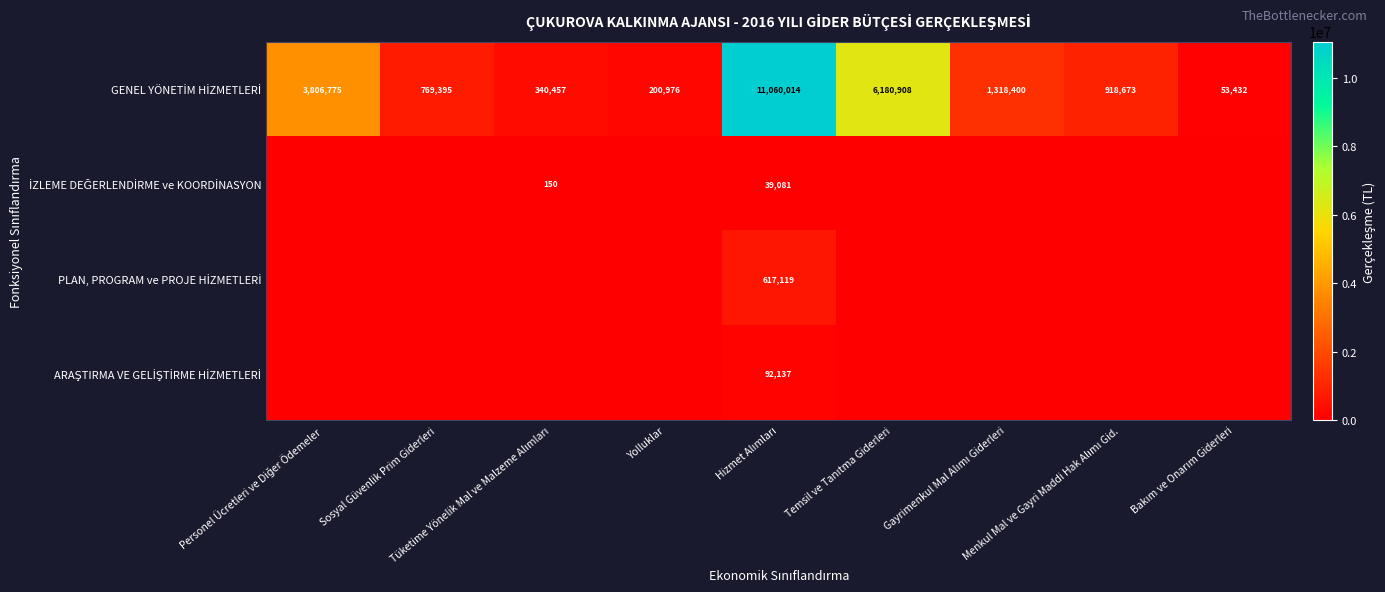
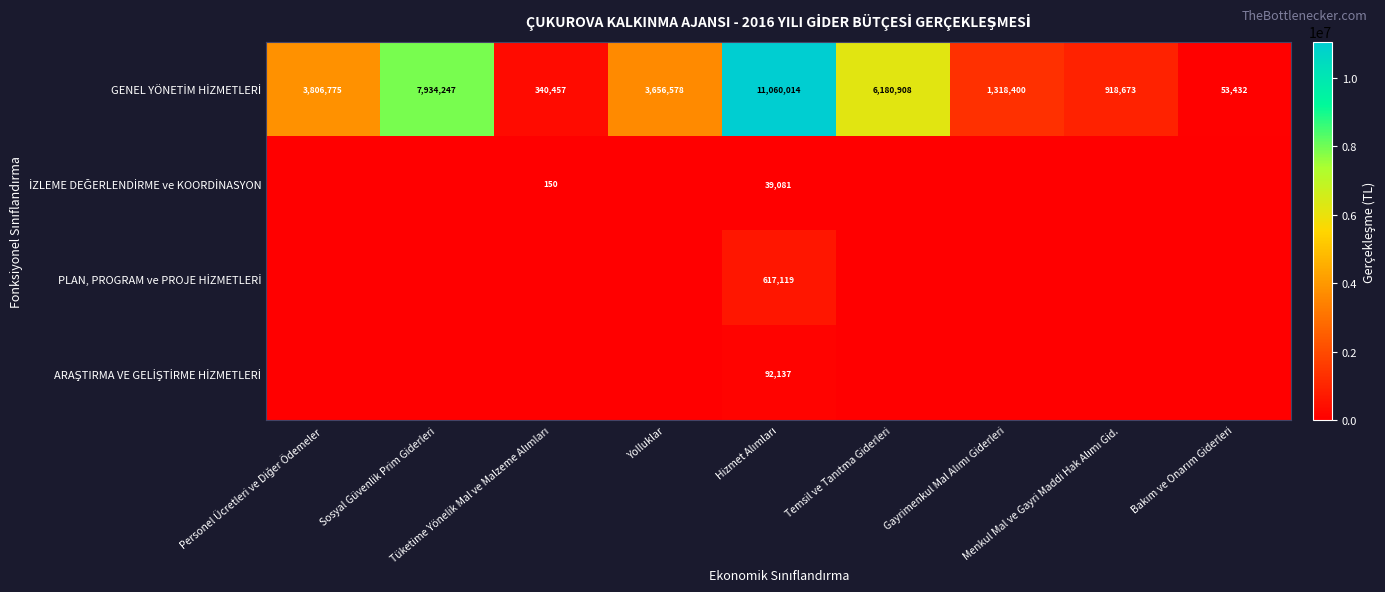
GENEL YÖNETİM HİZMETLERİ, Sosyal Güvenlik Prim Giderleri: 769,395 -> 7,934,247
GENEL YÖNETİM HİZMETLERİ, Yolluklar: 200,976 -> 3,656,578
